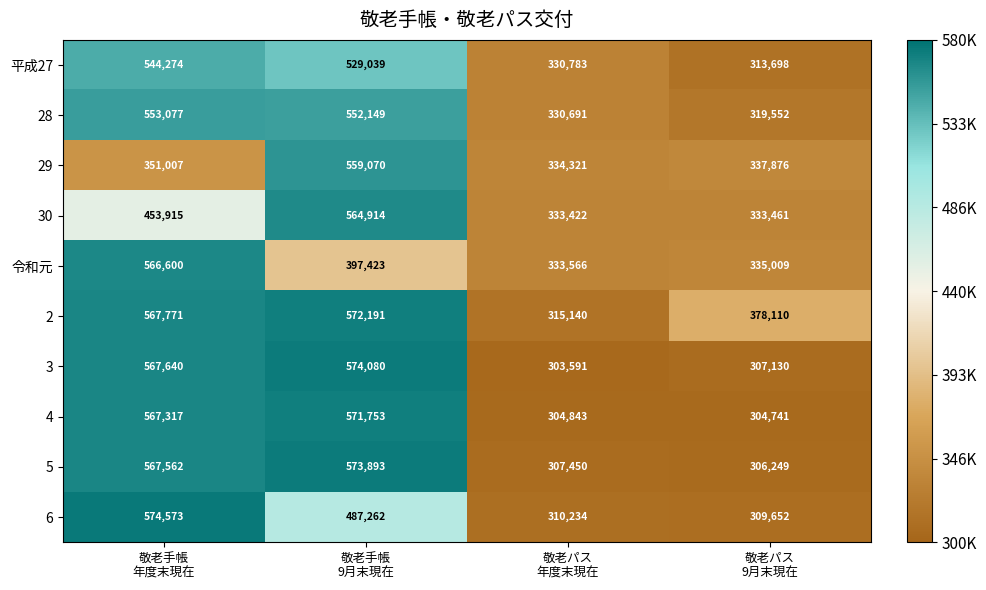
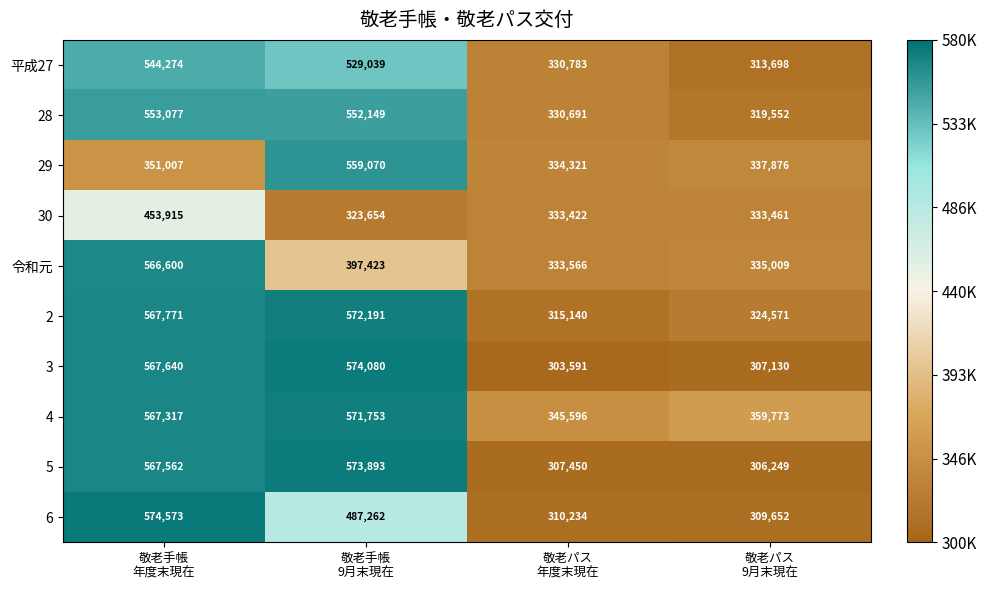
30, 敬老手帳 9月末現在: 564,914 -> 323,654
2, 敬老パス 9月末現在: 378,110 -> 324,571
4, 敬老パス 年度末現在: 304,843 -> 345,596
4, 敬老パス 9月末現在: 304,741 -> 359,773
